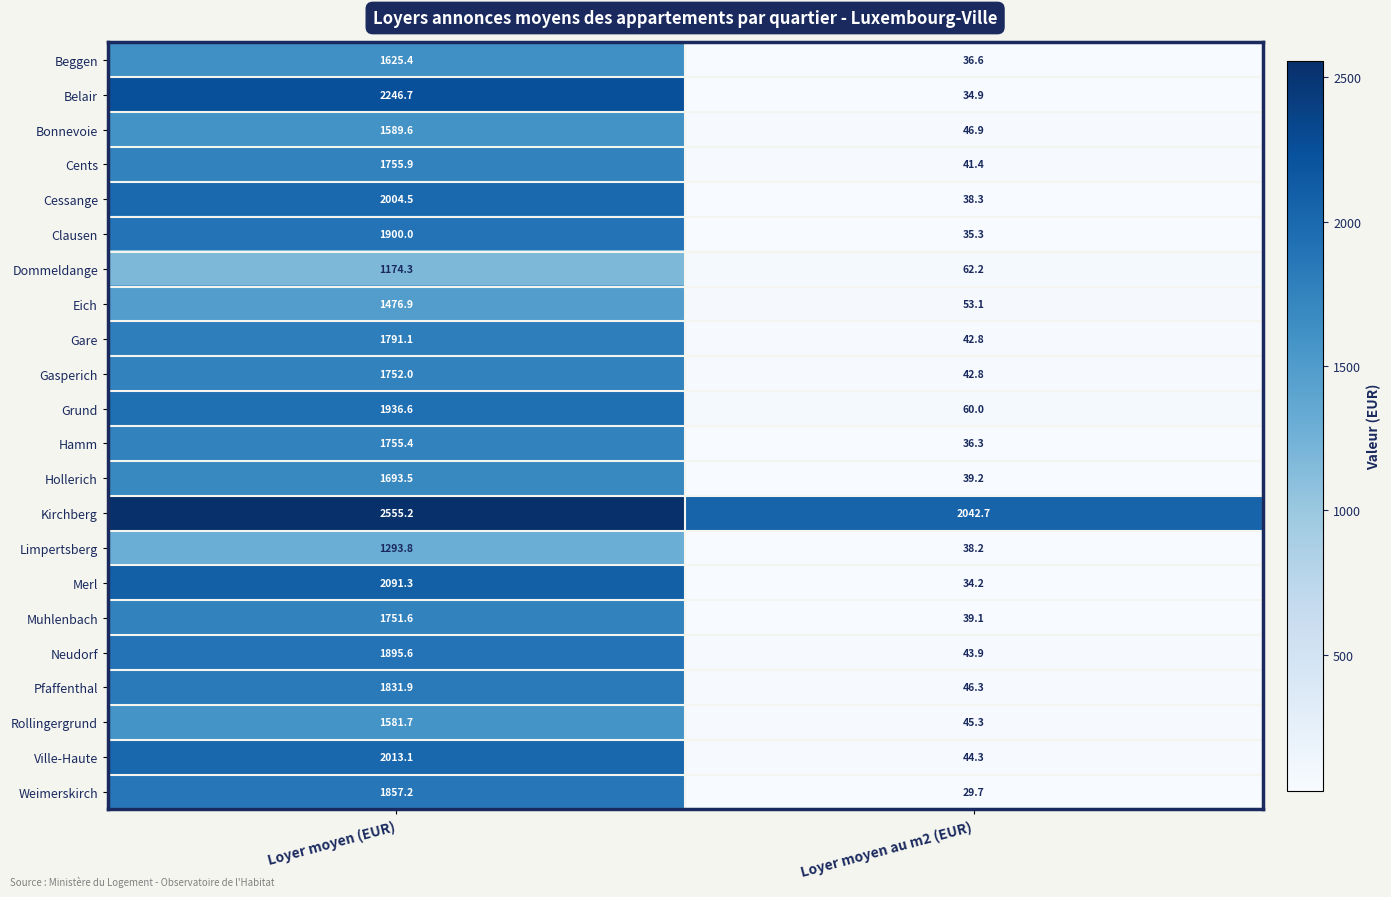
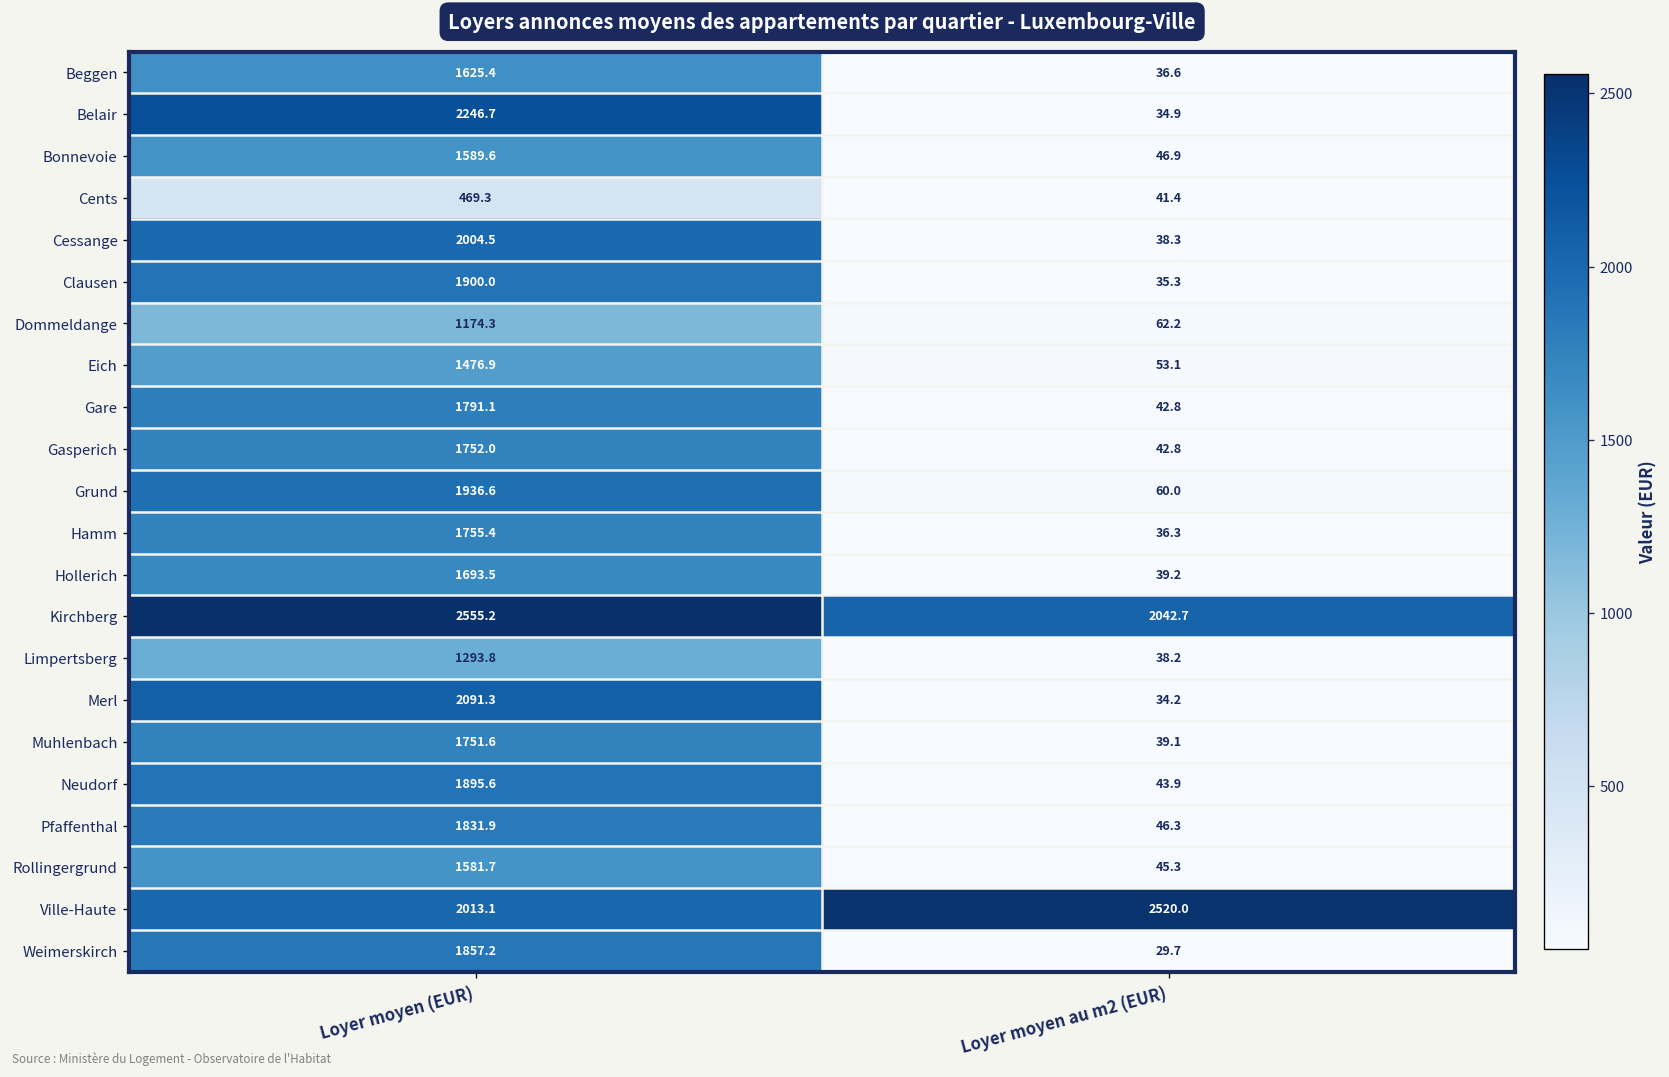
Cents, Loyer moyen (EUR): 1755.9 -> 469.3
Ville-Haute, Loyer moyen au m2 (EUR): 44.3 -> 2520.0
